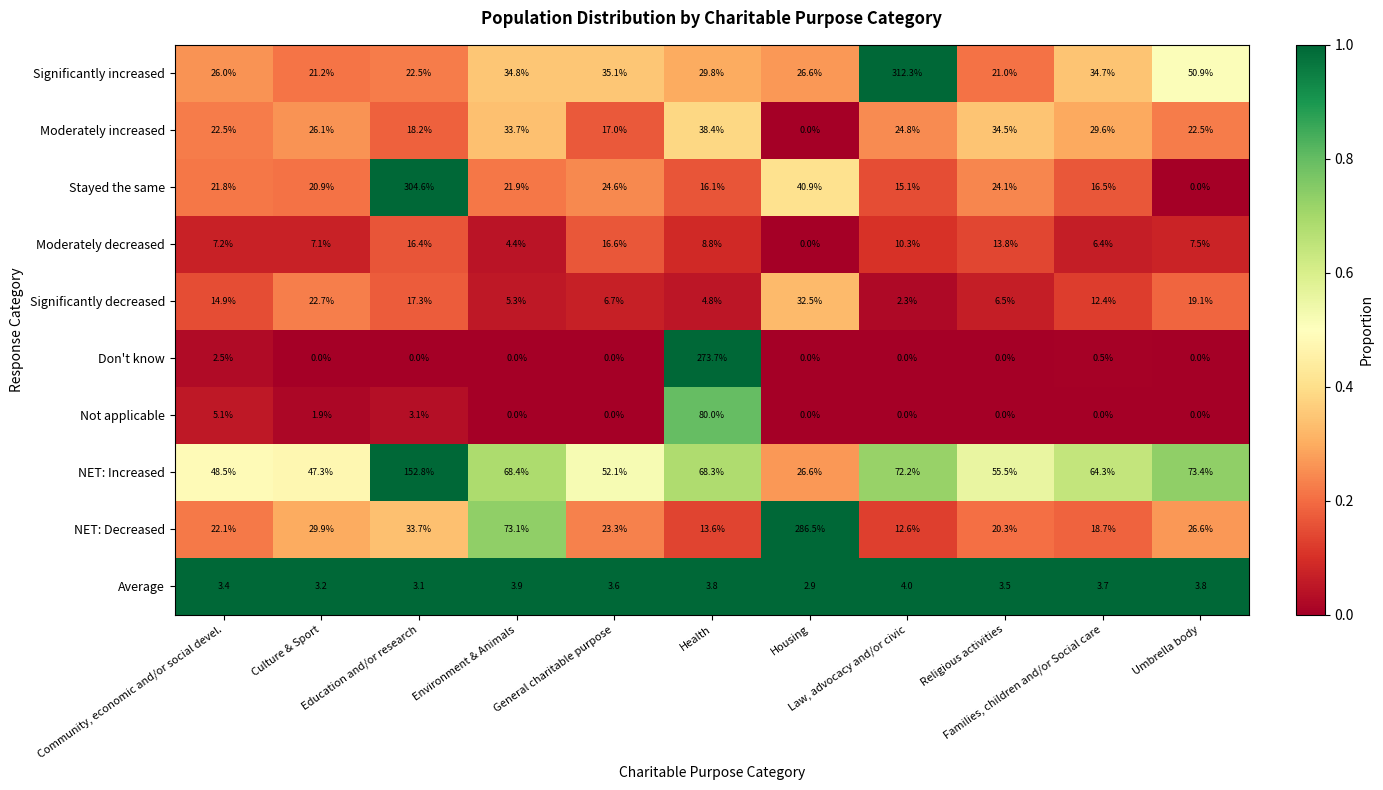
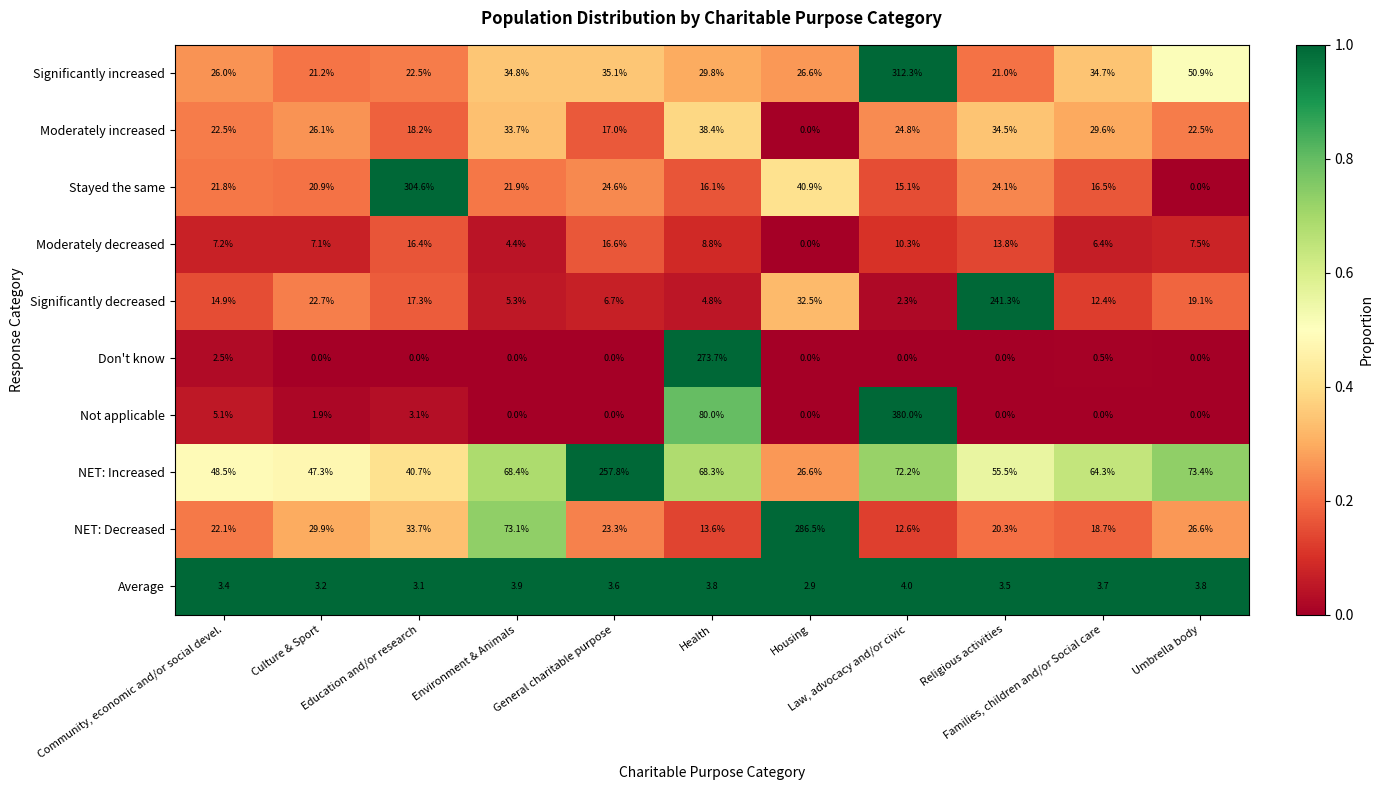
Significantly decreased, Religious activities: 6.5% -> 241.3%
Not applicable, Law, advocacy and/or civic: 0.0% -> 380.0%
NET: Increased, Education and/or research: 152.8% -> 40.7%
NET: Increased, General charitable purpose: 52.1% -> 257.8%
